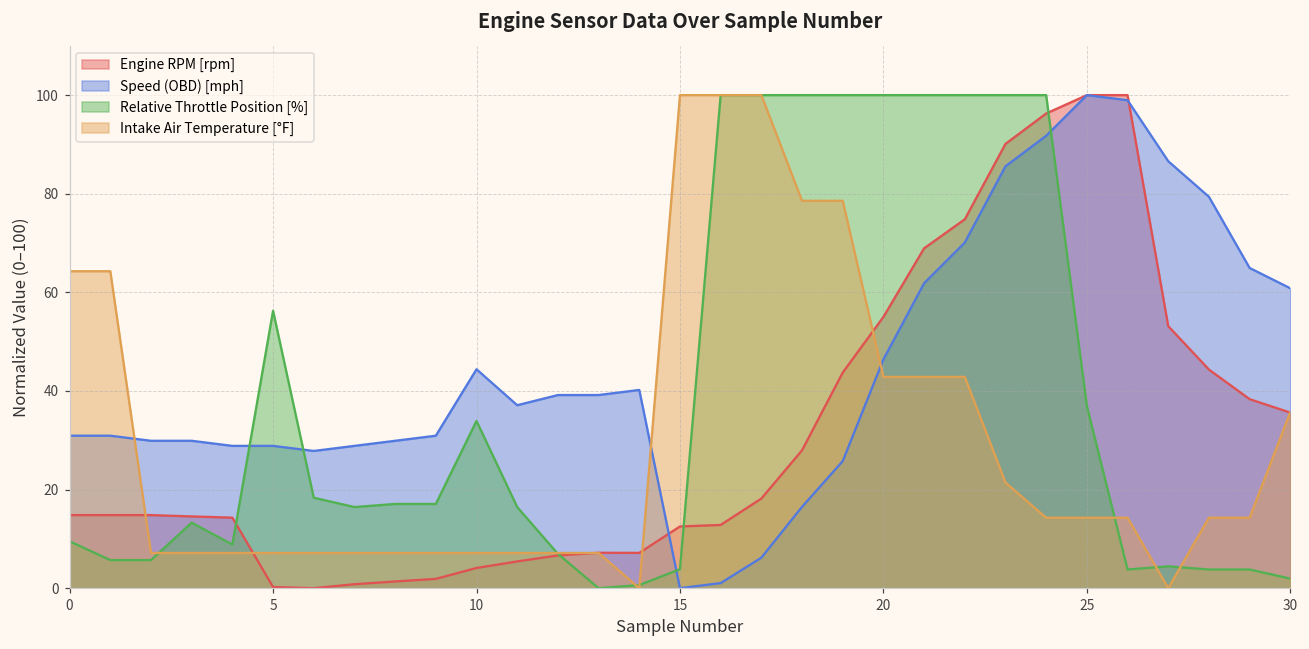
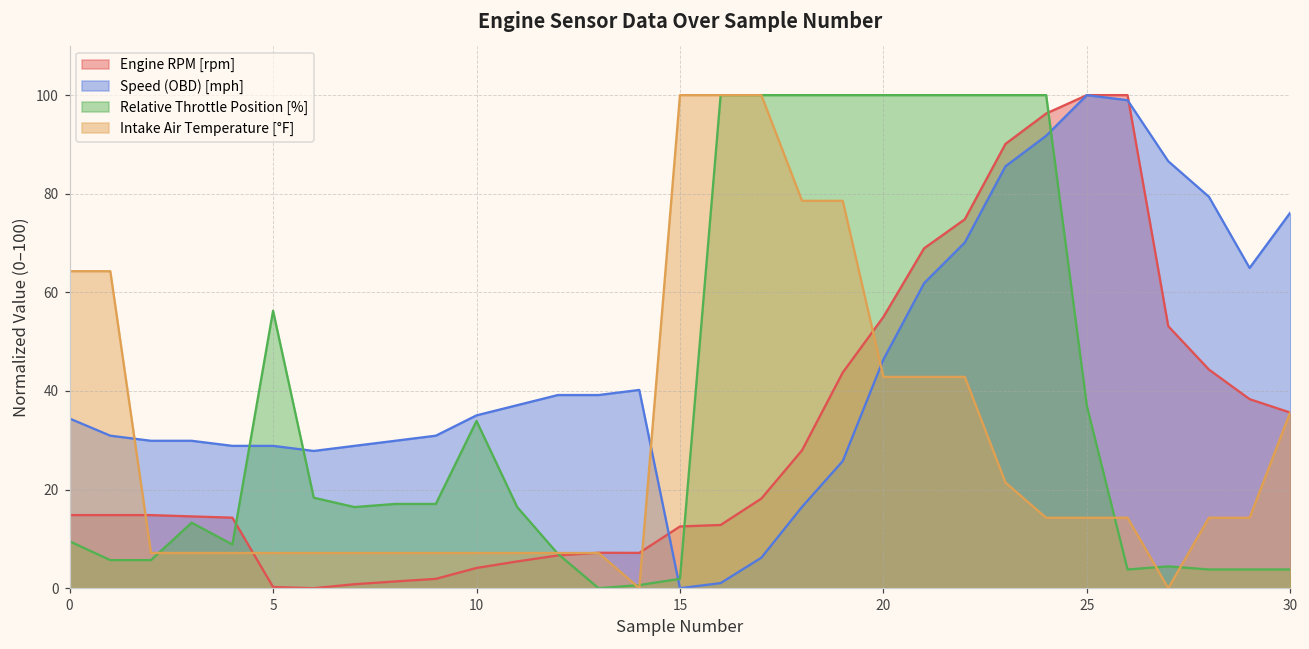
Speed (OBD) [mph], 0: 31 -> 34
Speed (OBD) [mph], 10: 44 -> 35
Relative Throttle Position [%], 15: 4 -> 2
Speed (OBD) [mph], 30: 61 -> 76
Relative Throttle Position [%], 30: 2 -> 4
